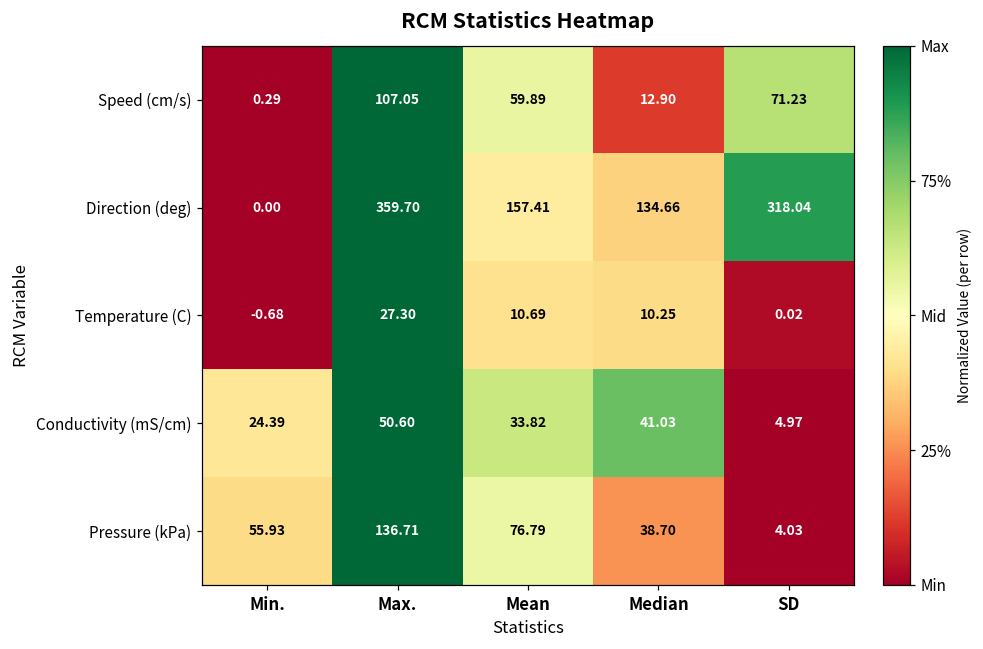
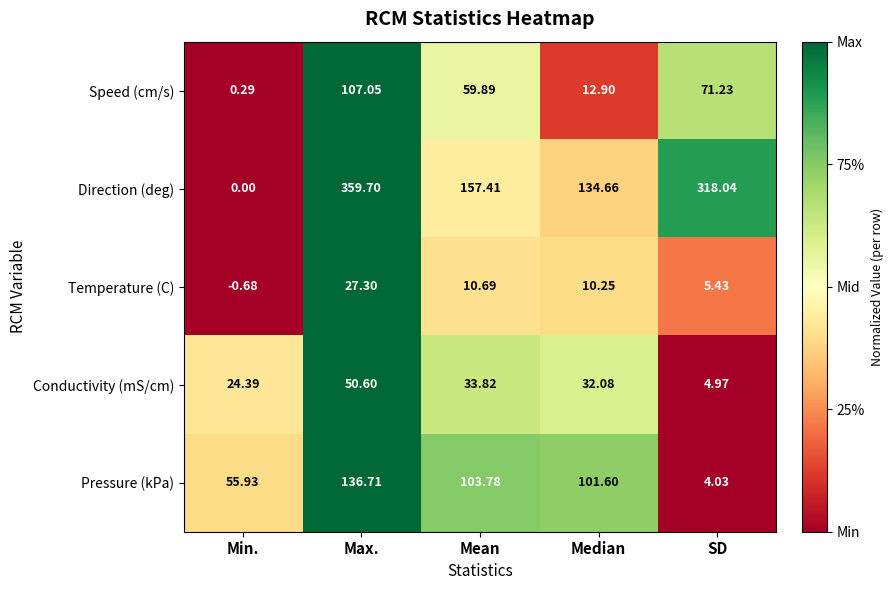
Temperature (C), SD: 0.02 -> 5.43
Conductivity (mS/cm), Median: 41.03 -> 32.08
Pressure (kPa), Mean: 76.79 -> 103.78
Pressure (kPa), Median: 38.70 -> 101.60
